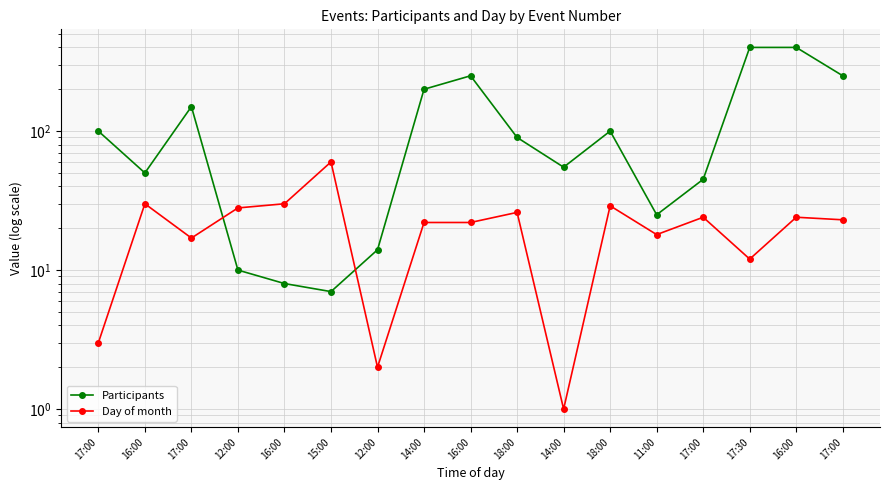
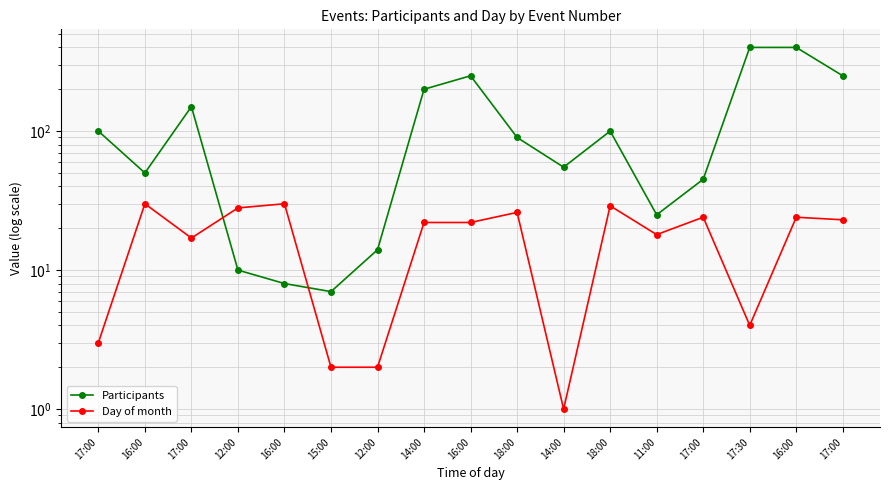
Day of month, 15:00: 60 -> 2
Day of month, 17:30: 12 -> 4
